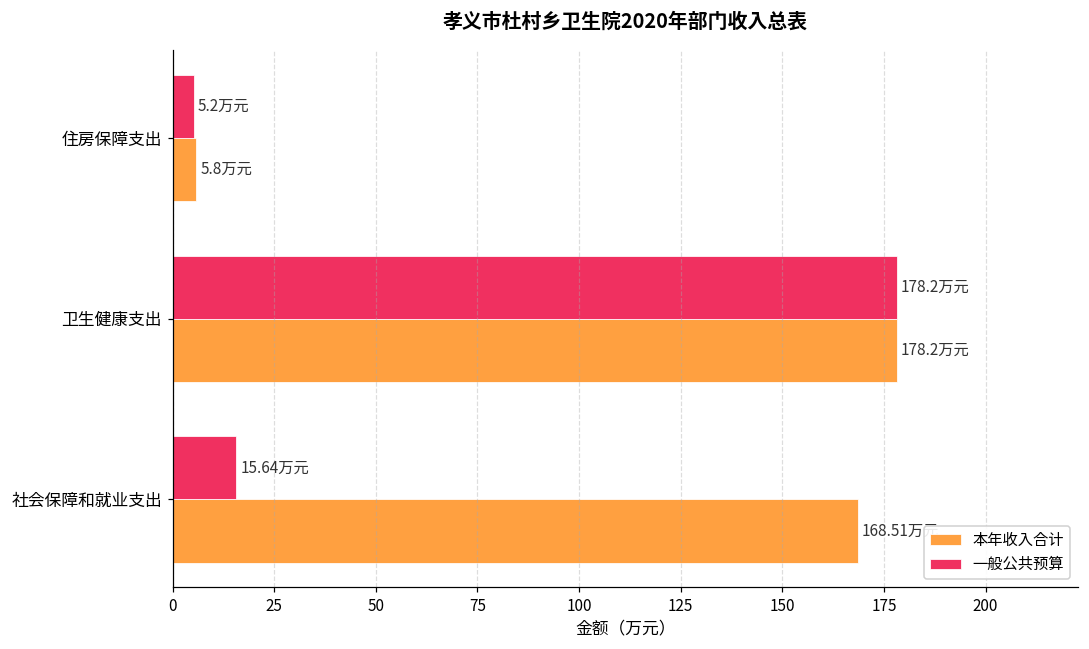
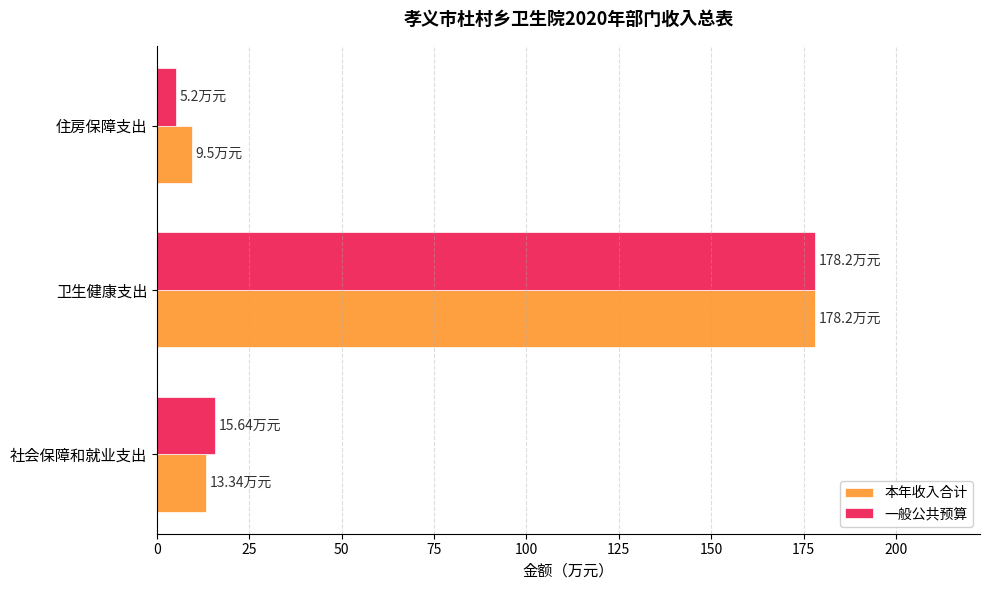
本年收入合计, 住房保障支出: 5.8 -> 9.5
本年收入合计, 社会保障和就业支出: 169 -> 13
